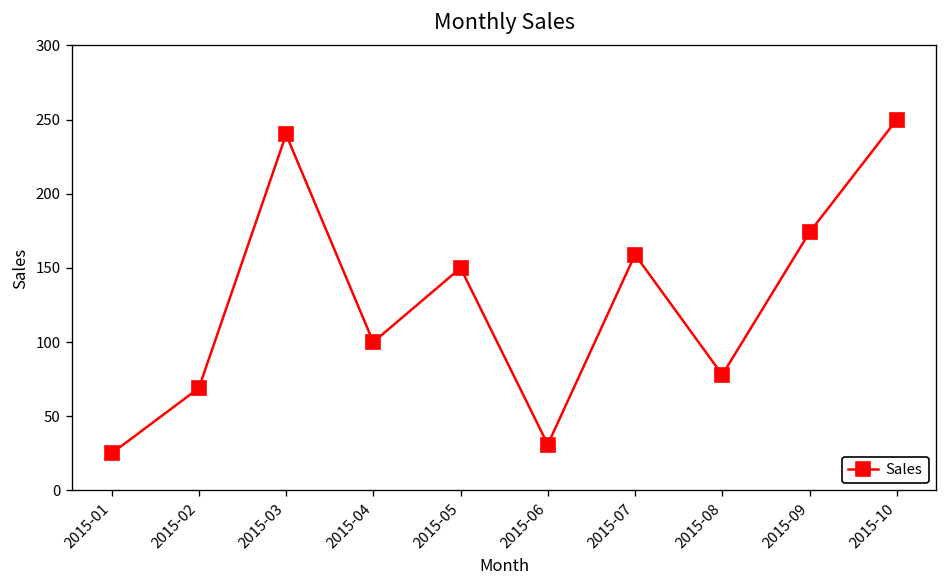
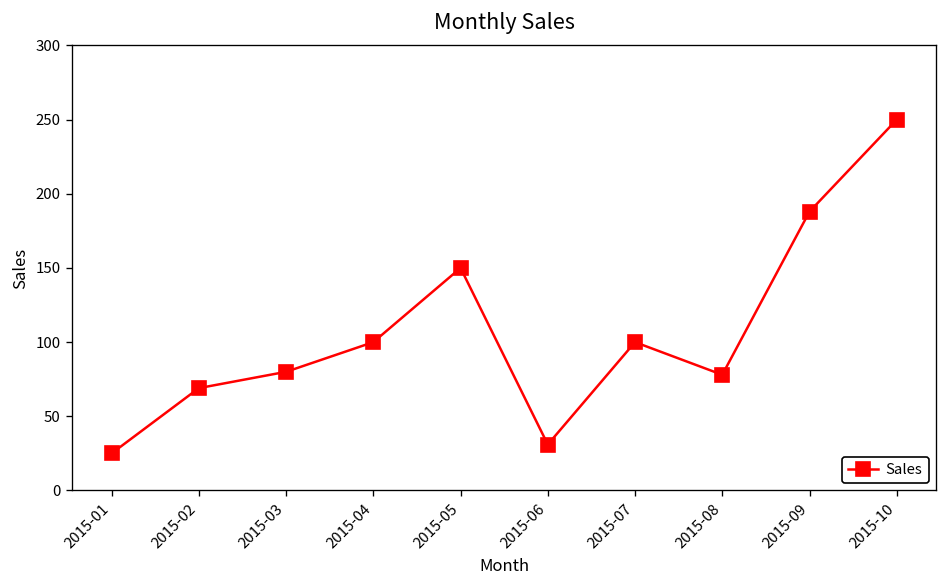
2015-03: 240 -> 80
2015-07: 159 -> 100
2015-09: 174 -> 188
